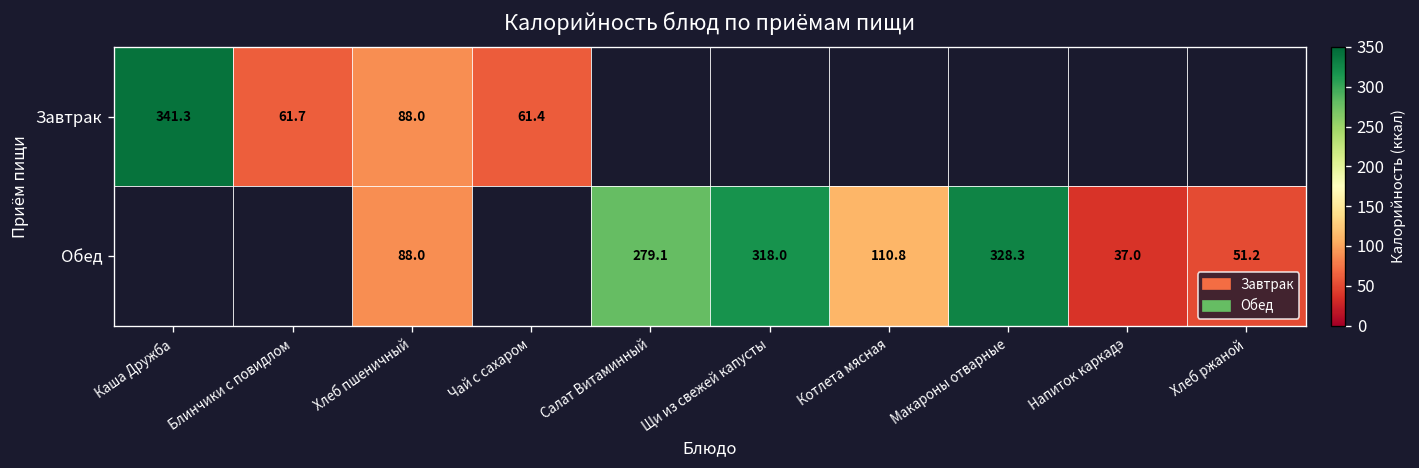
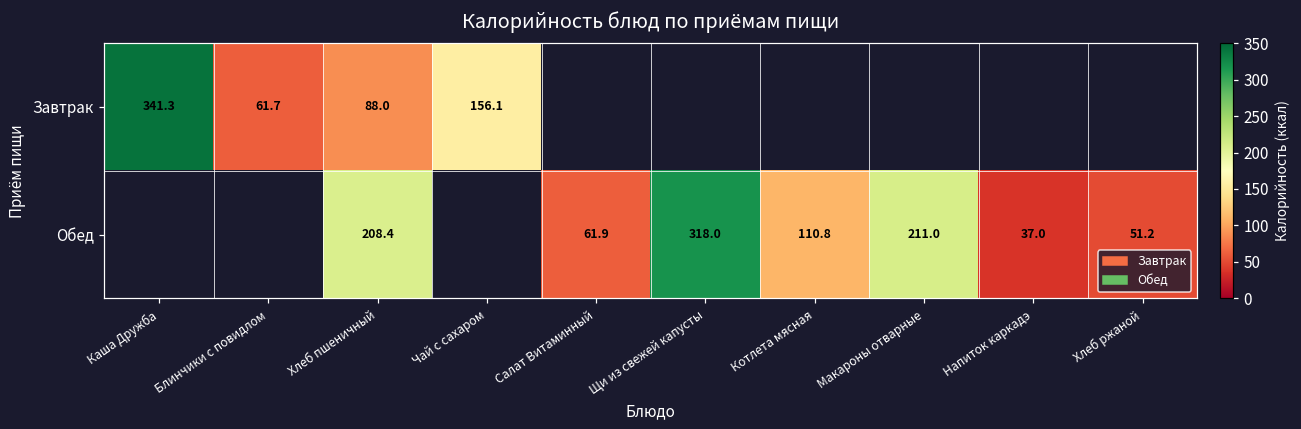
Завтрак, Чай с сахаром: 61.4 -> 156.1
Обед, Хлеб пшеничный: 88.0 -> 208.4
Обед, Салат Витаминный: 279.1 -> 61.9
Обед, Макароны отварные: 328.3 -> 211.0
